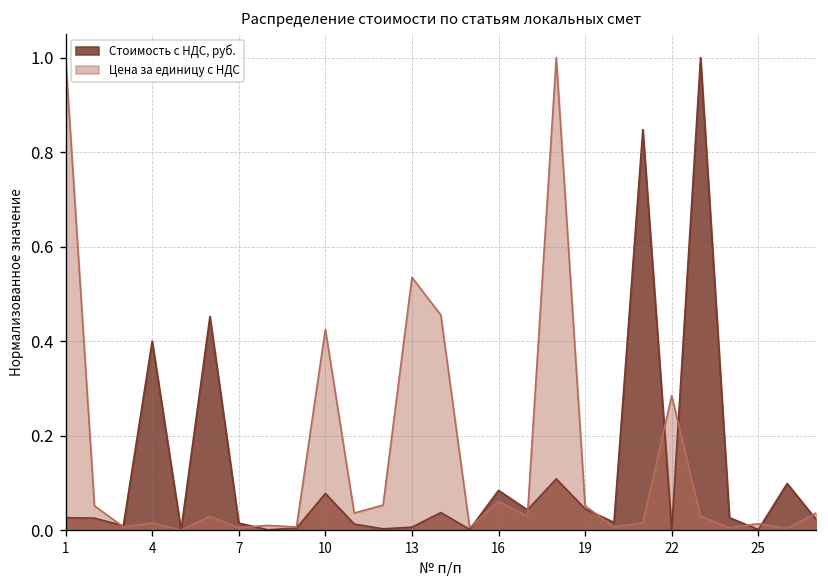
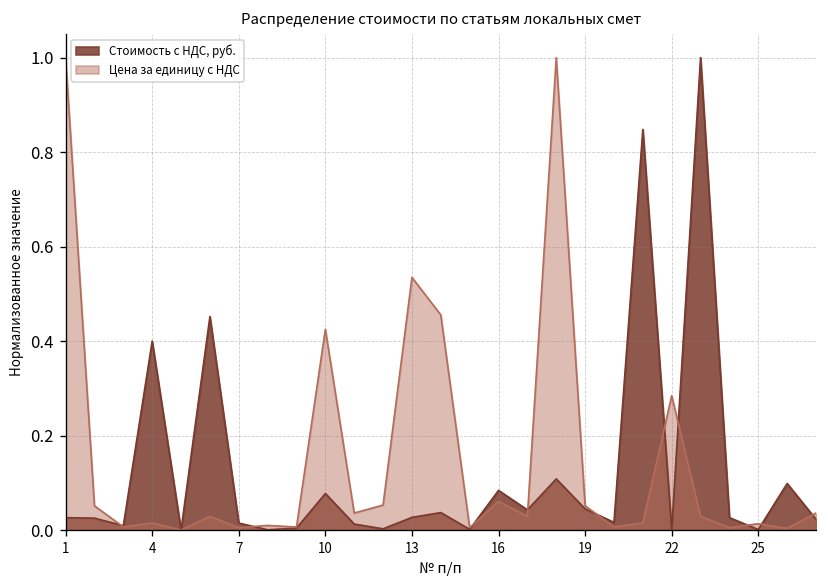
Стоимость с НДС, руб., 13: 0.01 -> 0.03
